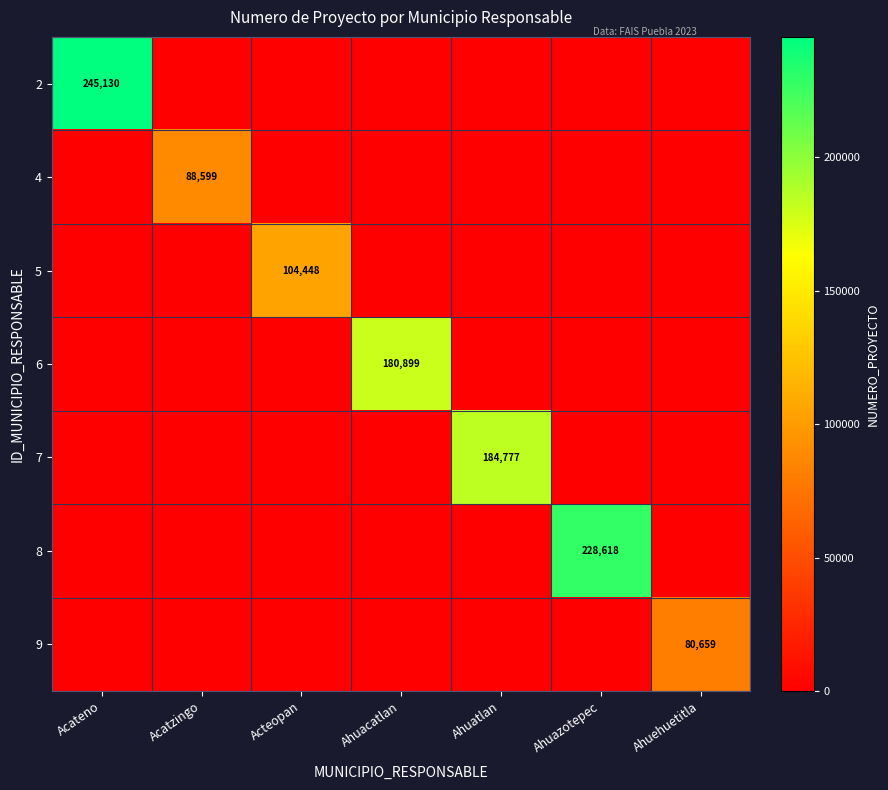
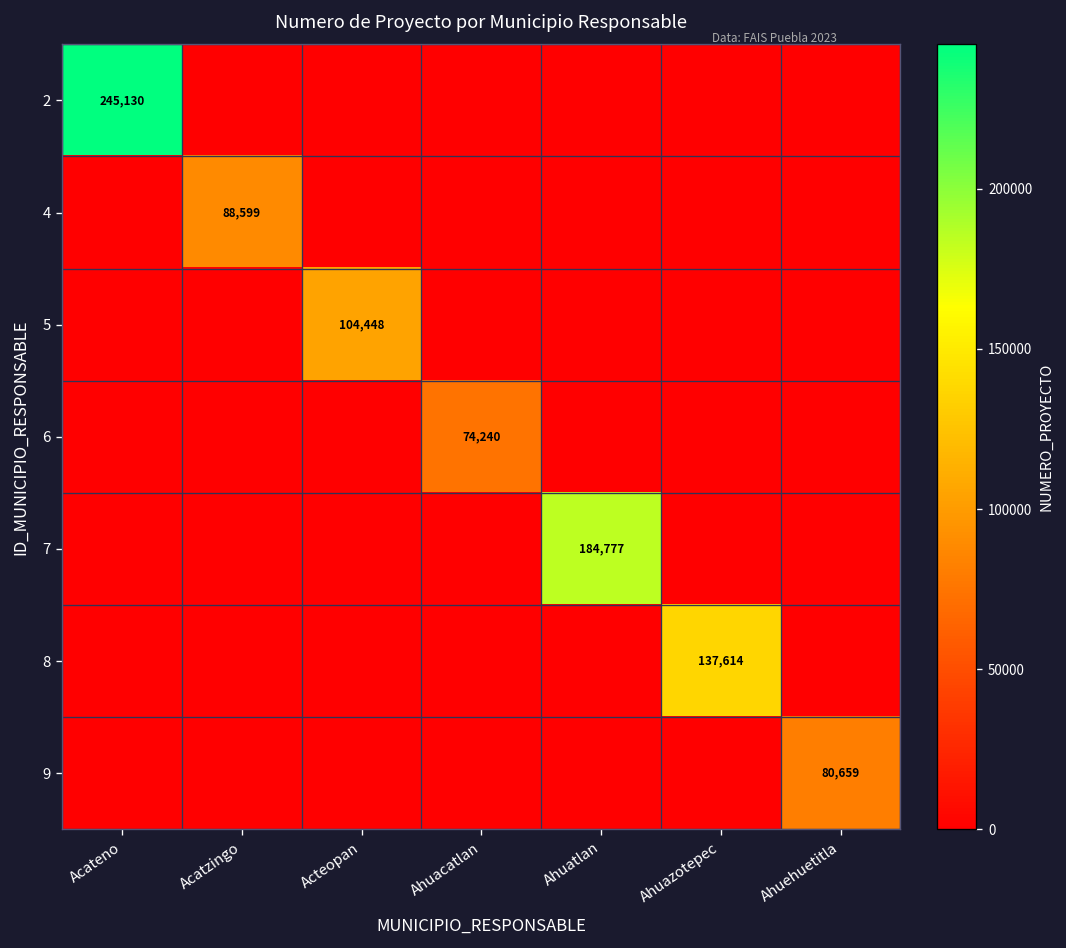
6, Ahuacatlan: 180,899 -> 74,240
8, Ahuazotepec: 228,618 -> 137,614
